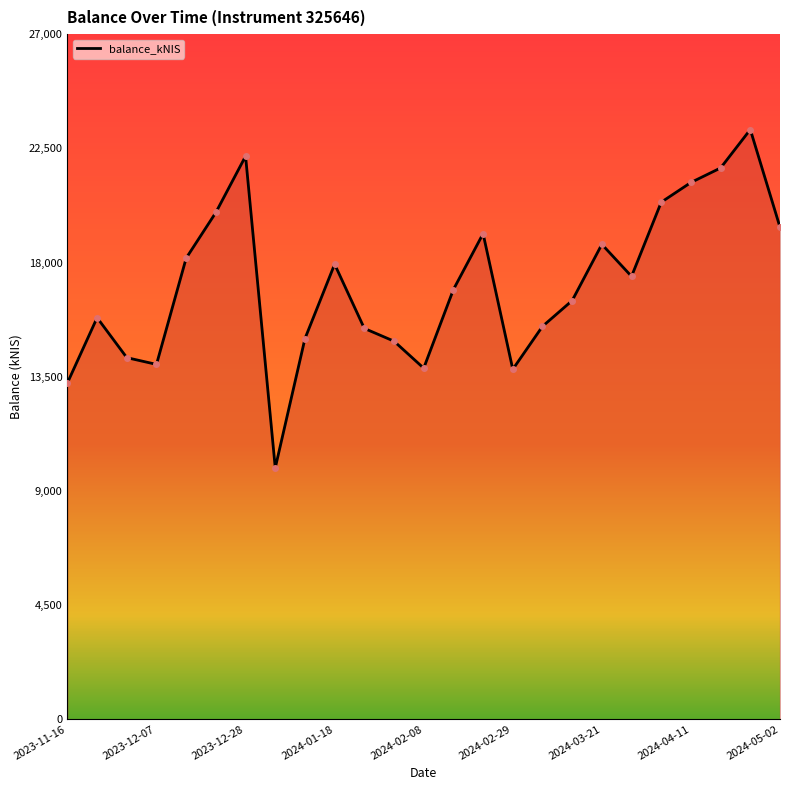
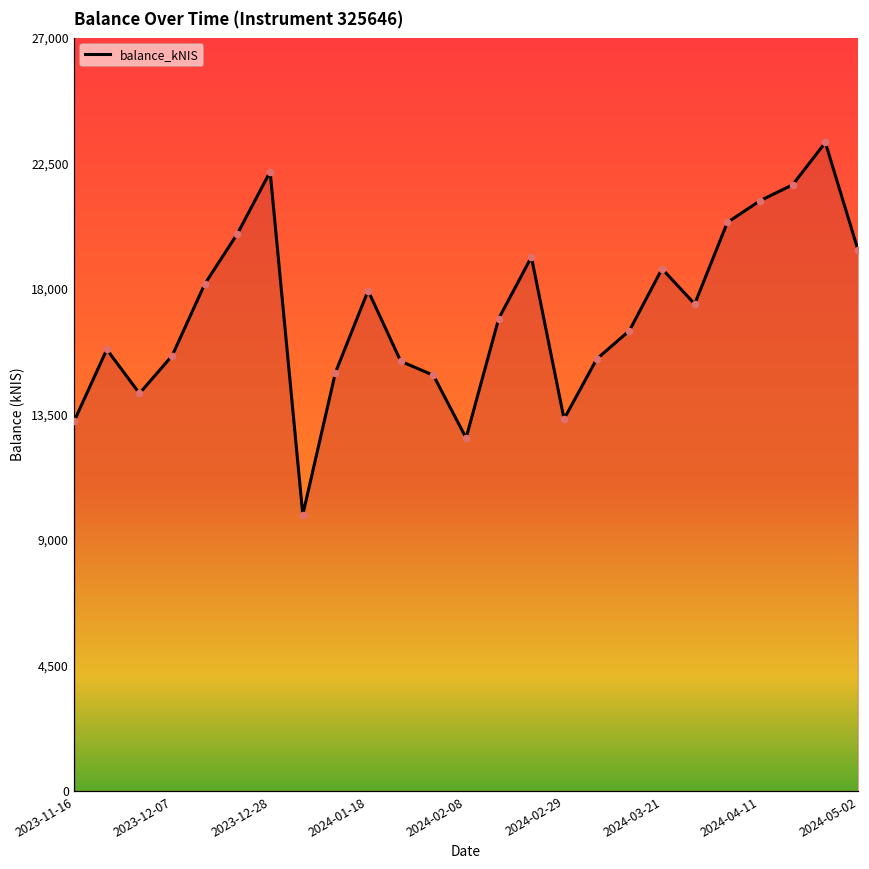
2023-12-07: 14,000 -> 15,600
2024-02-08: 13,800 -> 12,700
2024-02-29: 13,800 -> 13,300
